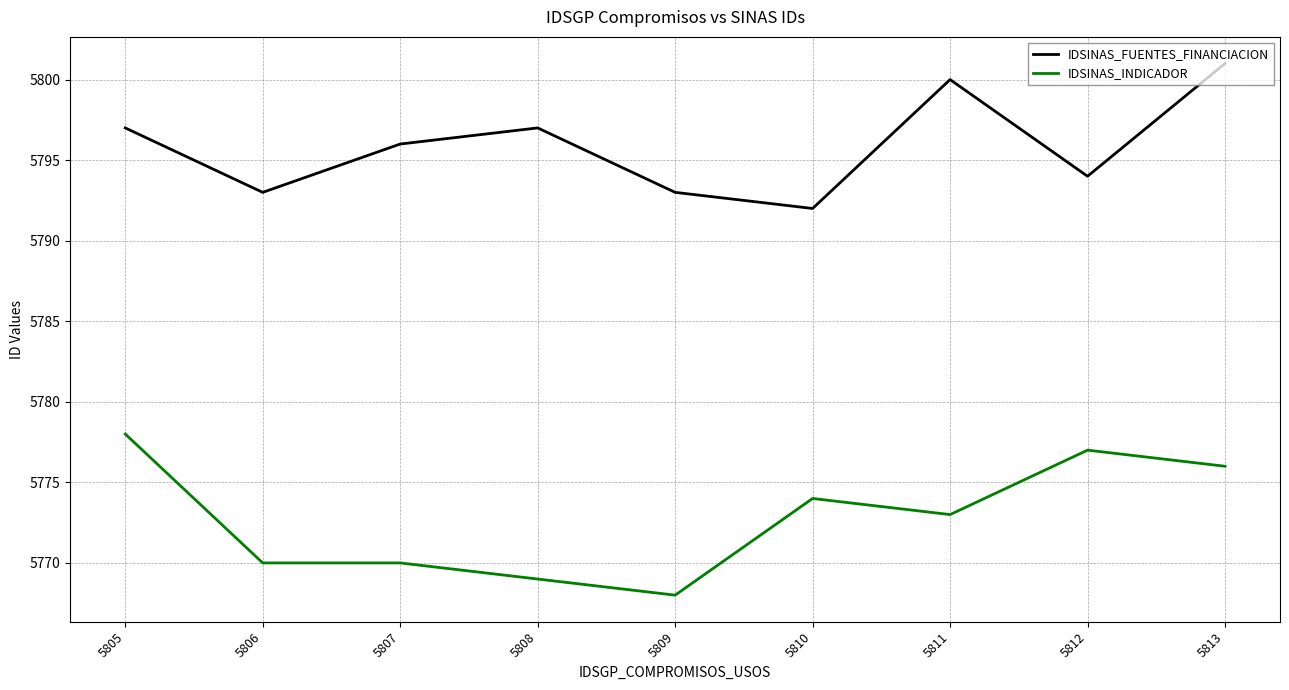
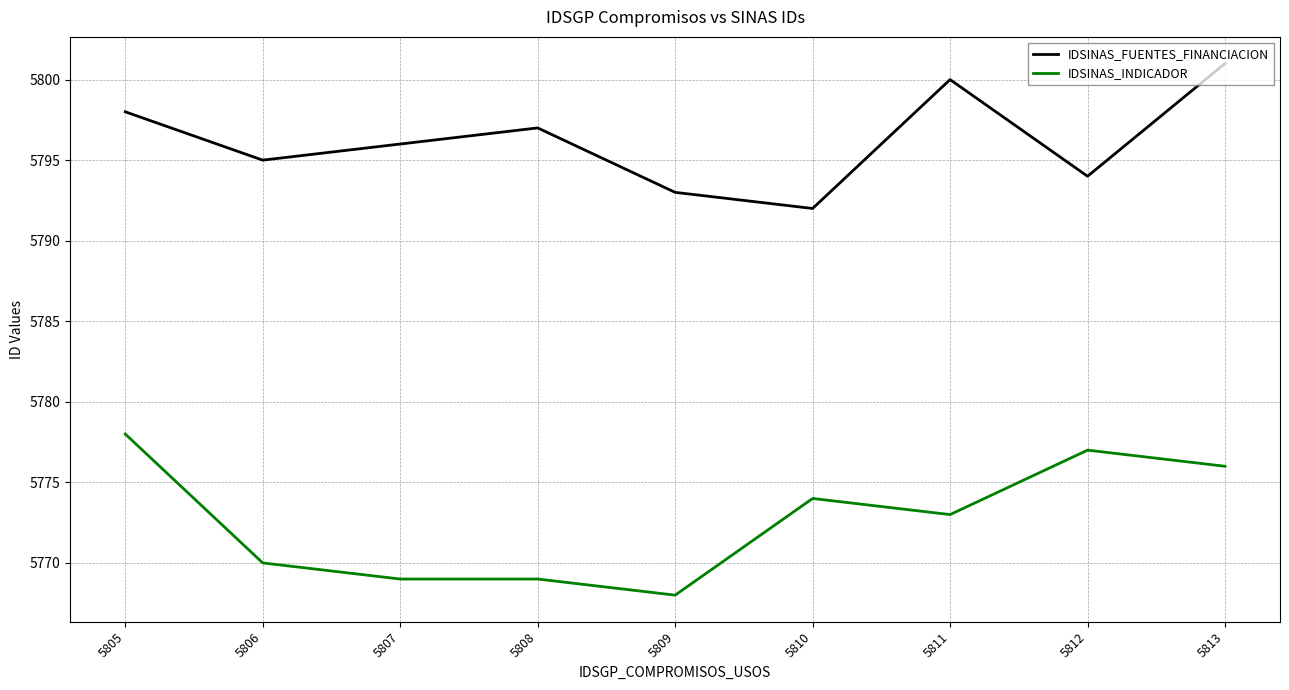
IDSINAS_FUENTES_FINANCIACION, 5805: 5797 -> 5798
IDSINAS_FUENTES_FINANCIACION, 5806: 5793 -> 5795
IDSINAS_INDICADOR, 5807: 5770 -> 5769
